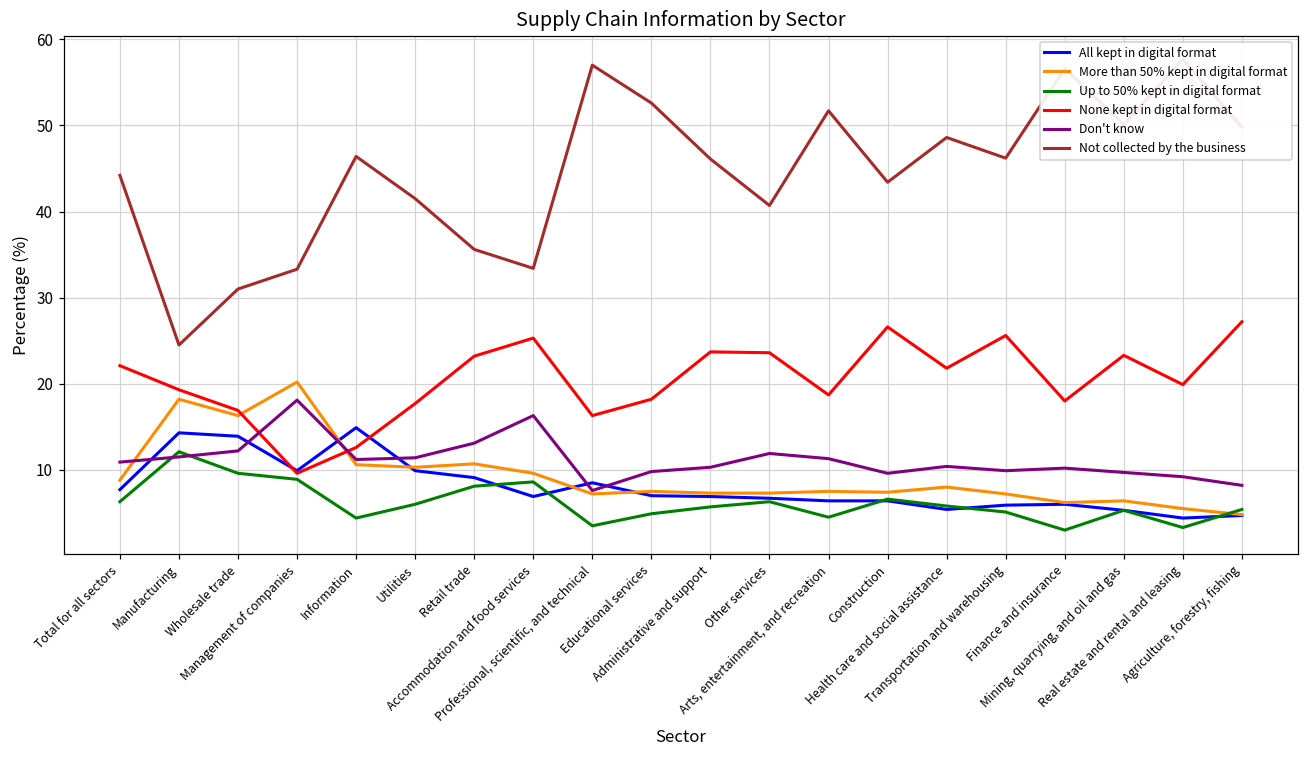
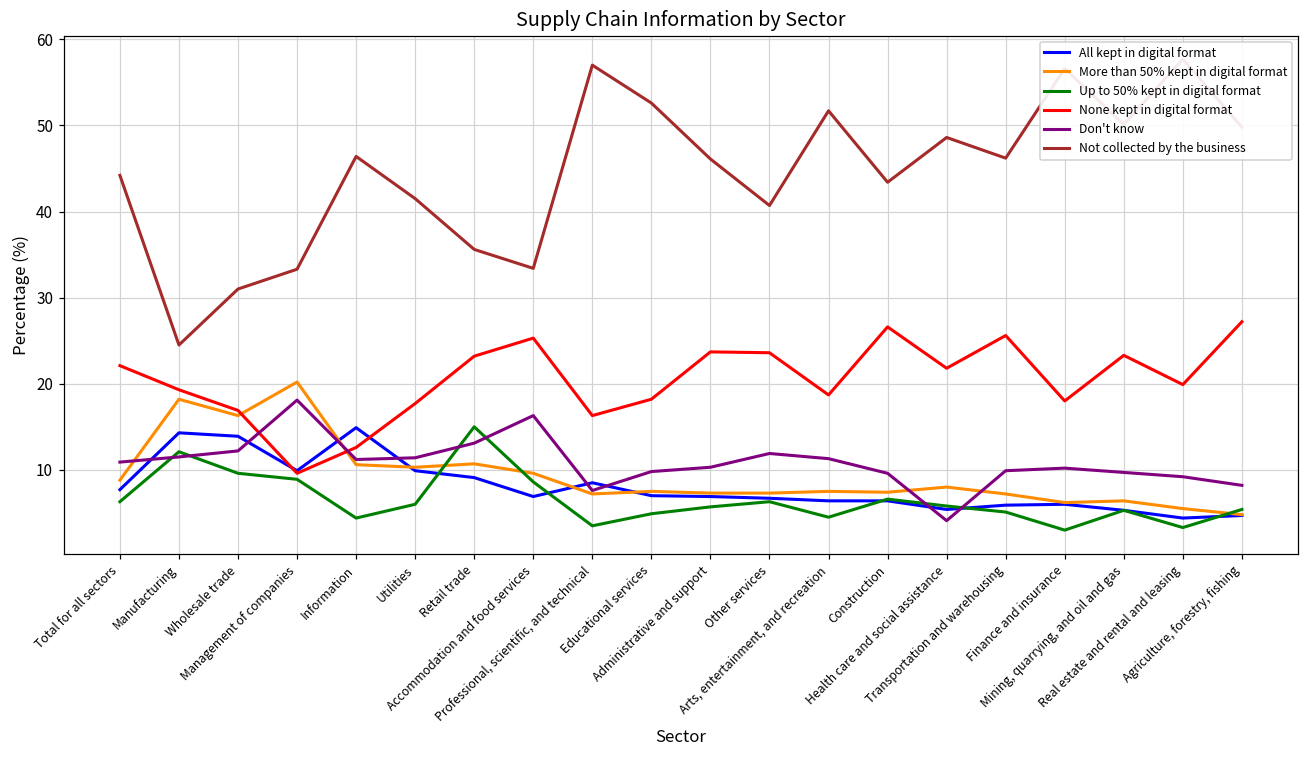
Up to 50% kept in digital format, Retail trade: 8 -> 15
Don't know, Health care and social assistance: 10 -> 4
